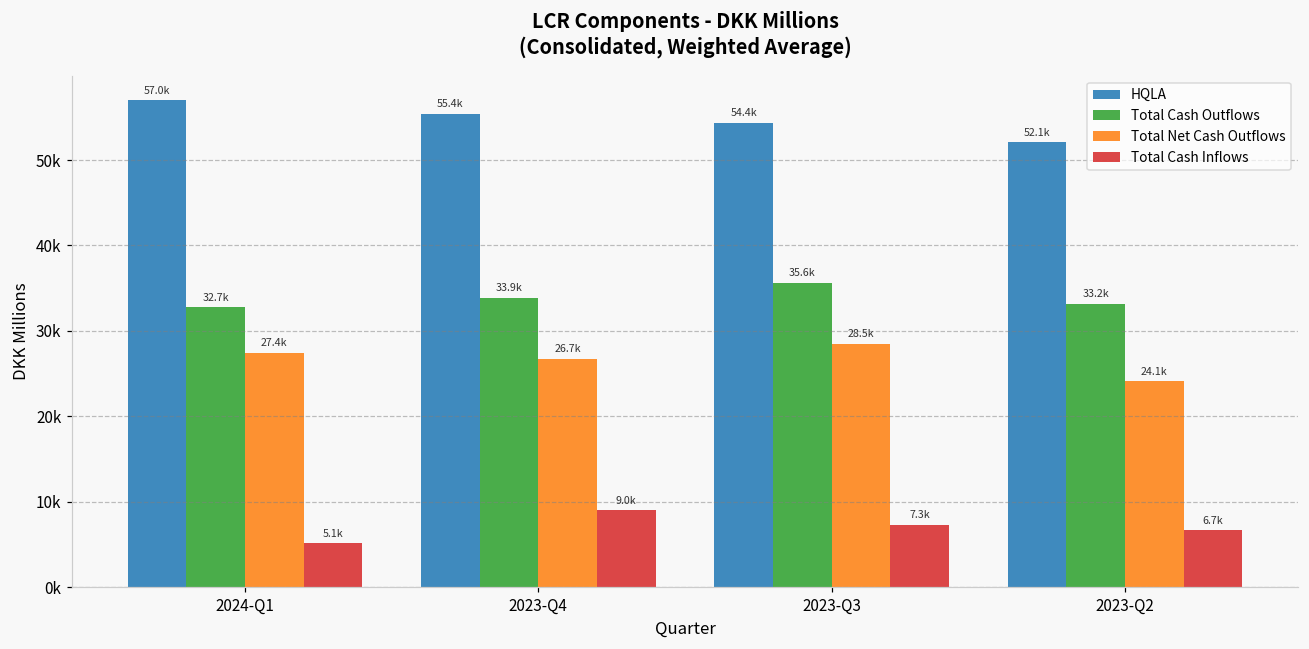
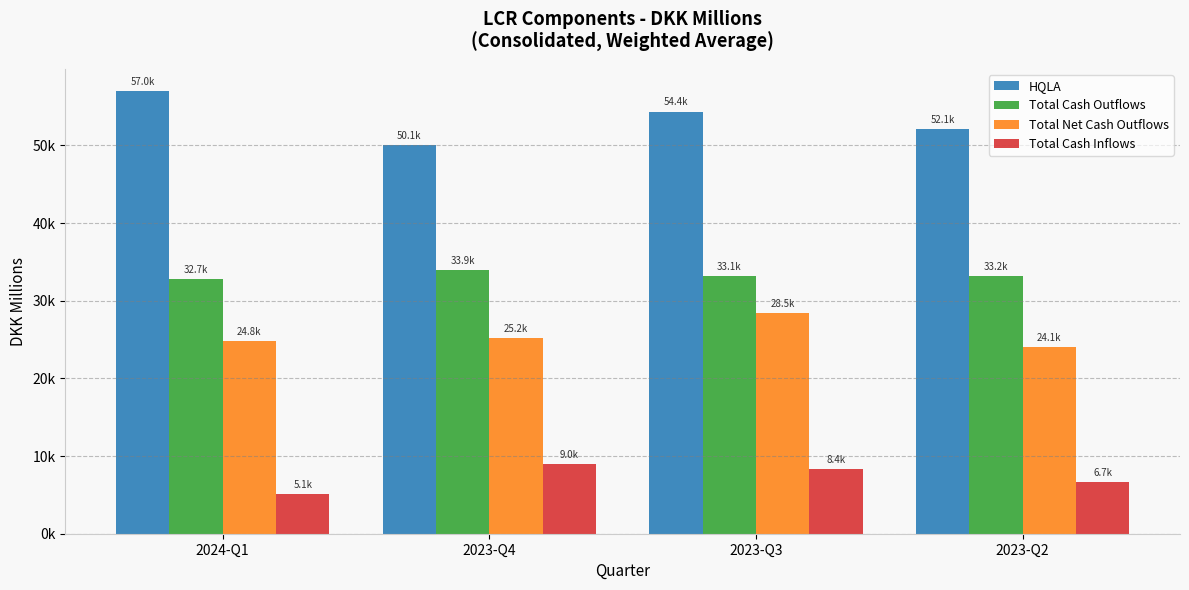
Total Net Cash Outflows, 2024-Q1: 27.4k -> 24.8k
HQLA, 2023-Q4: 55.4k -> 50.1k
Total Net Cash Outflows, 2023-Q4: 26.7k -> 25.2k
Total Cash Outflows, 2023-Q3: 35.6k -> 33.1k
Total Cash Inflows, 2023-Q3: 7.3k -> 8.4k
